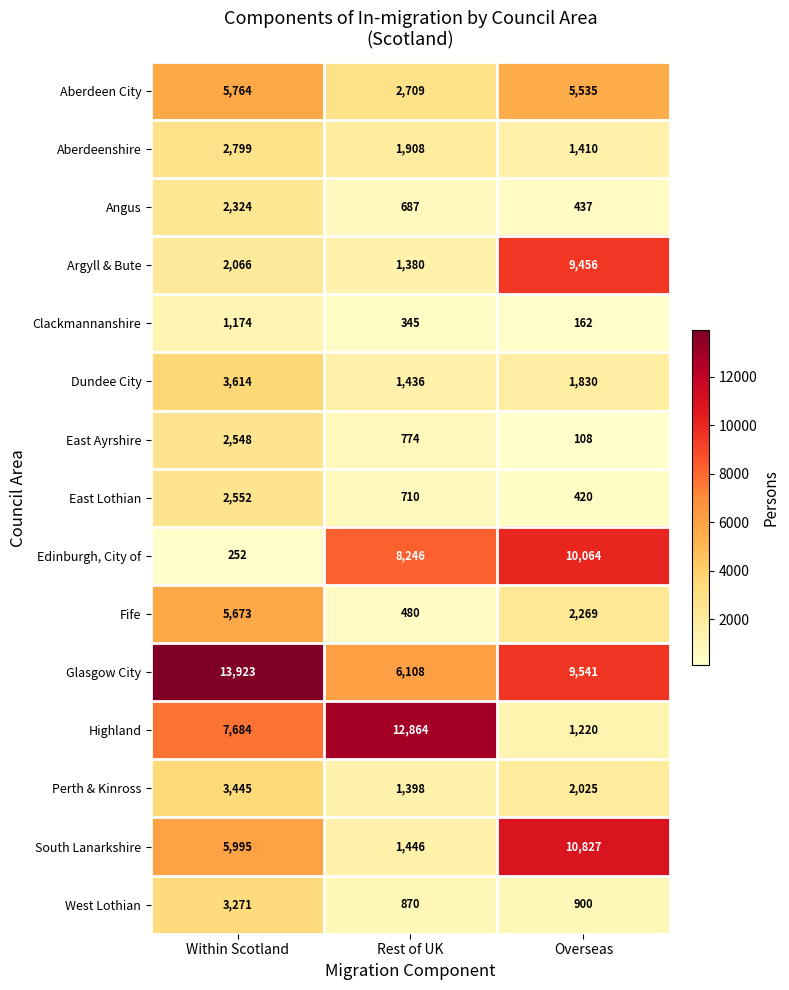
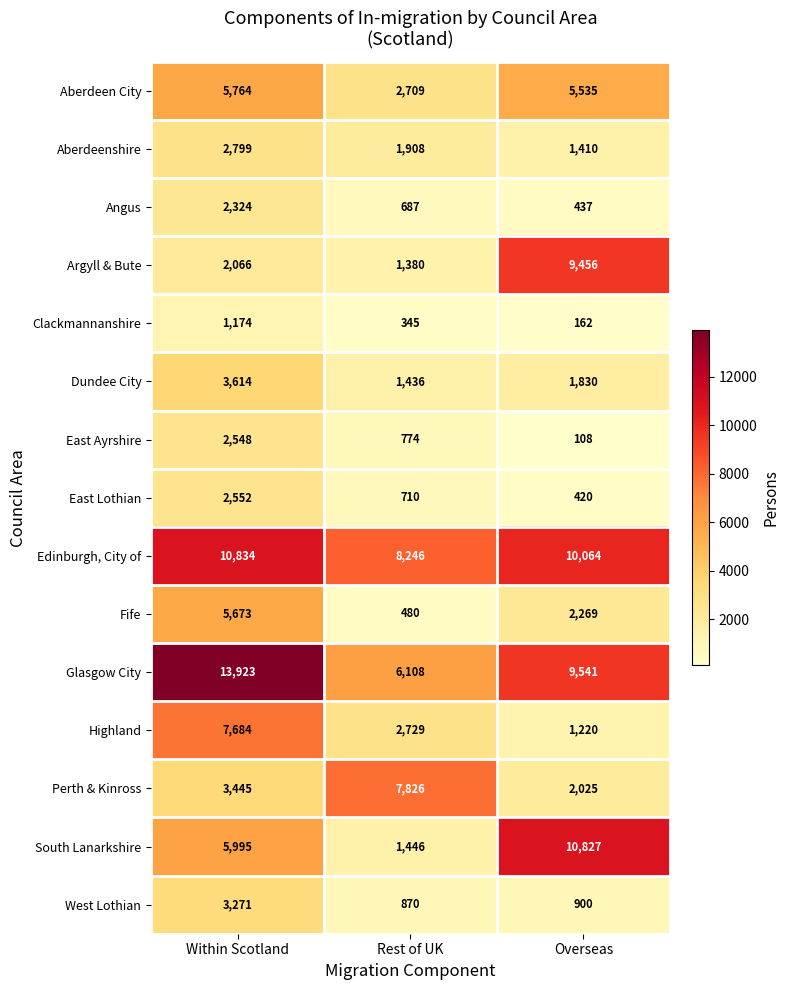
Edinburgh, City of, Within Scotland: 252 -> 10,834
Highland, Rest of UK: 12,864 -> 2,729
Perth & Kinross, Rest of UK: 1,398 -> 7,826
